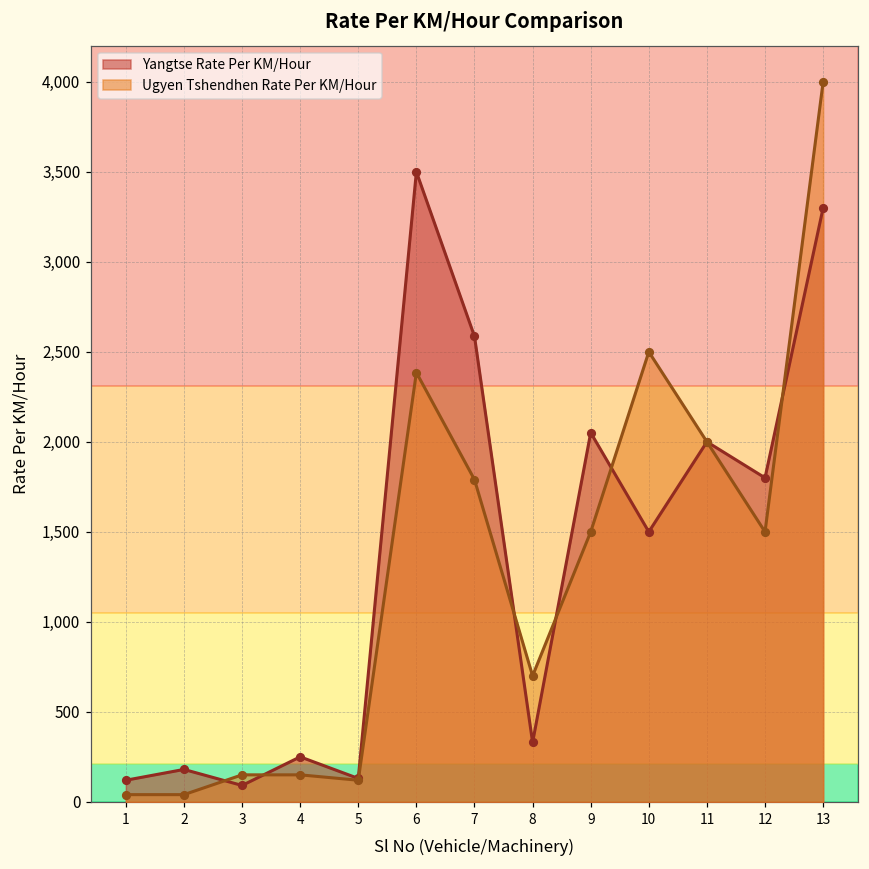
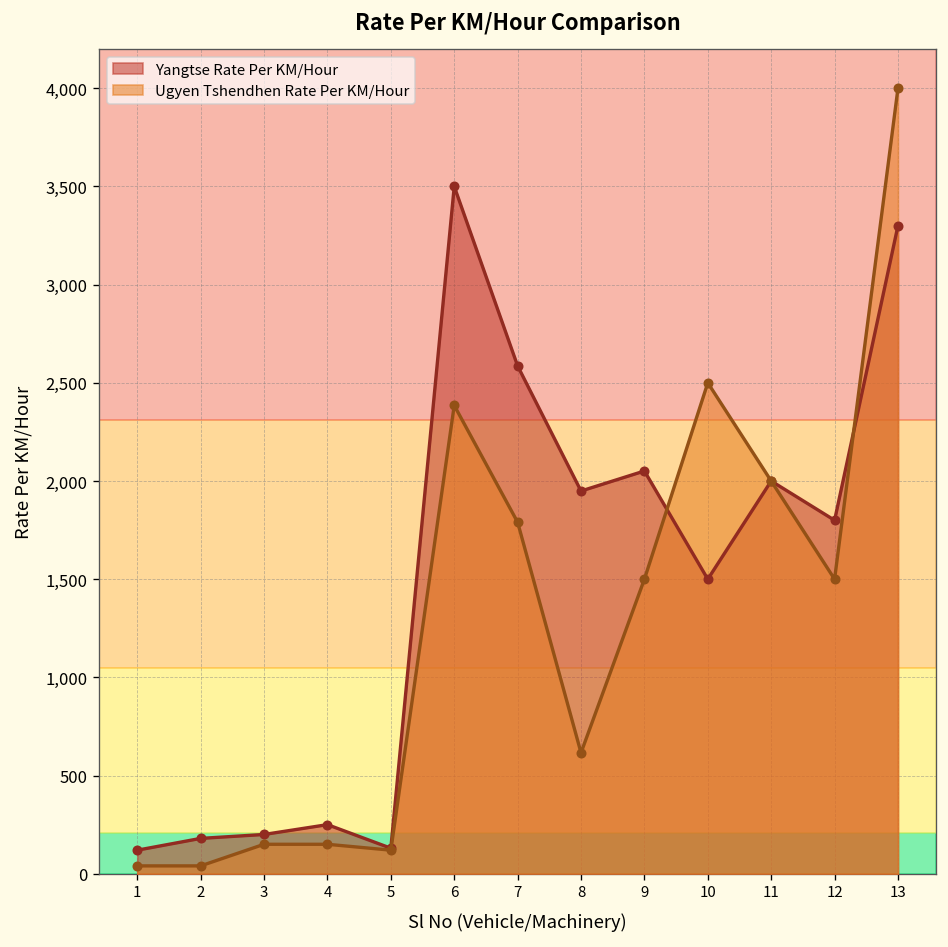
Yangtse Rate Per KM/Hour, 3: 90 -> 200
Yangtse Rate Per KM/Hour, 8: 330 -> 1,950
Ugyen Tshendhen Rate Per KM/Hour, 8: 700 -> 620
